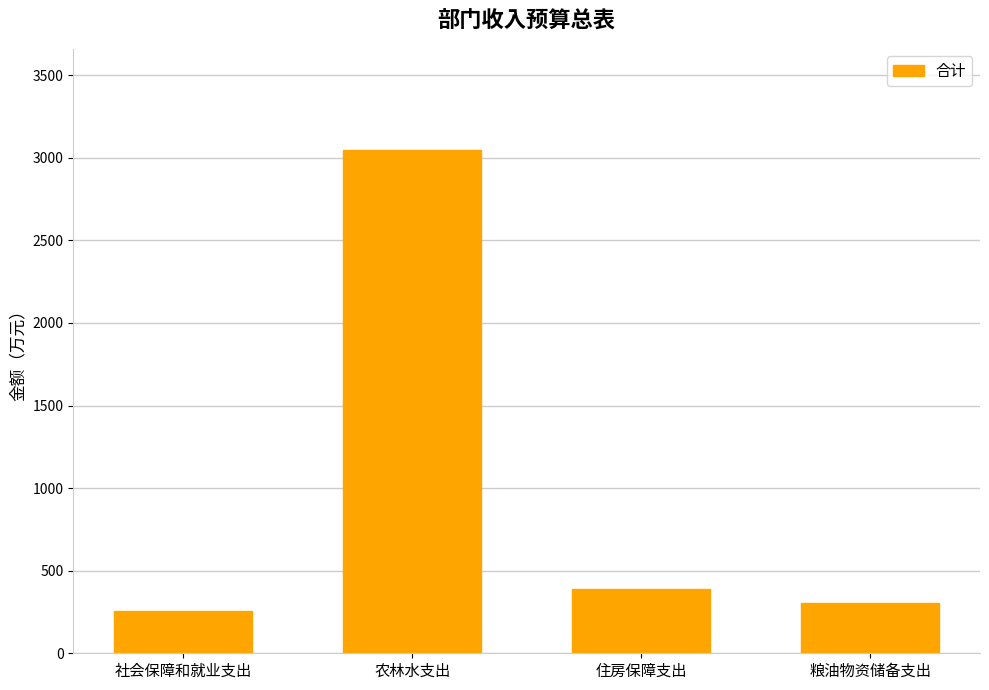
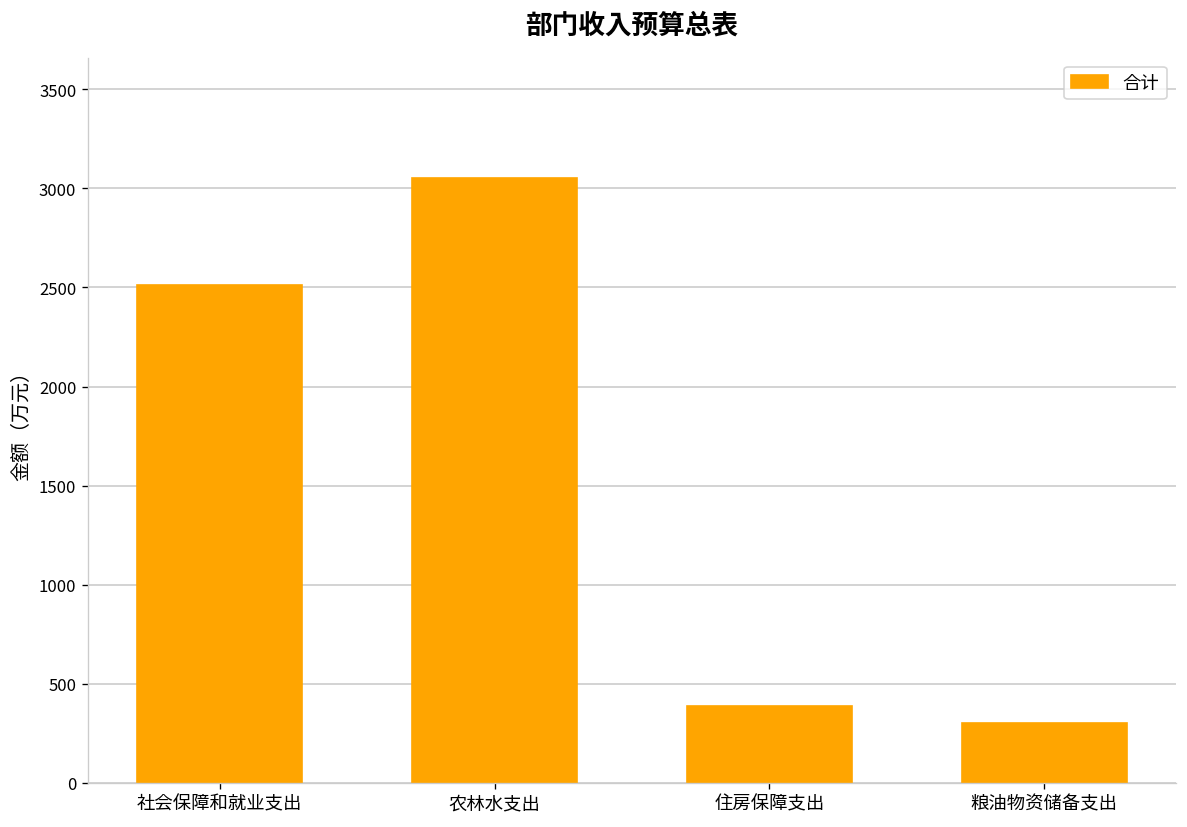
社会保障和就业支出: 250 -> 2510
